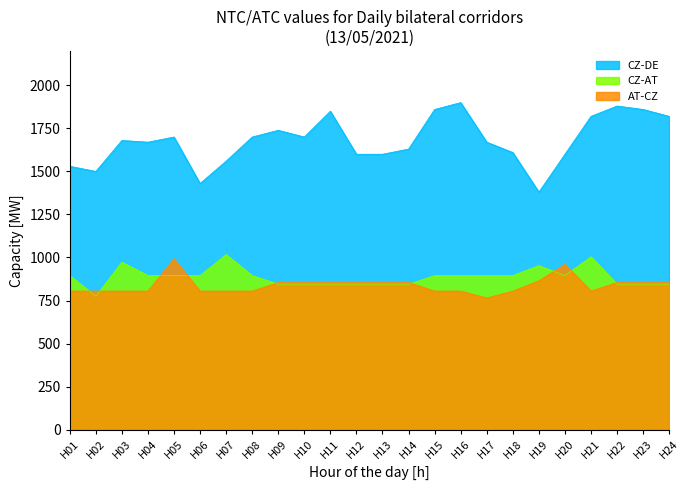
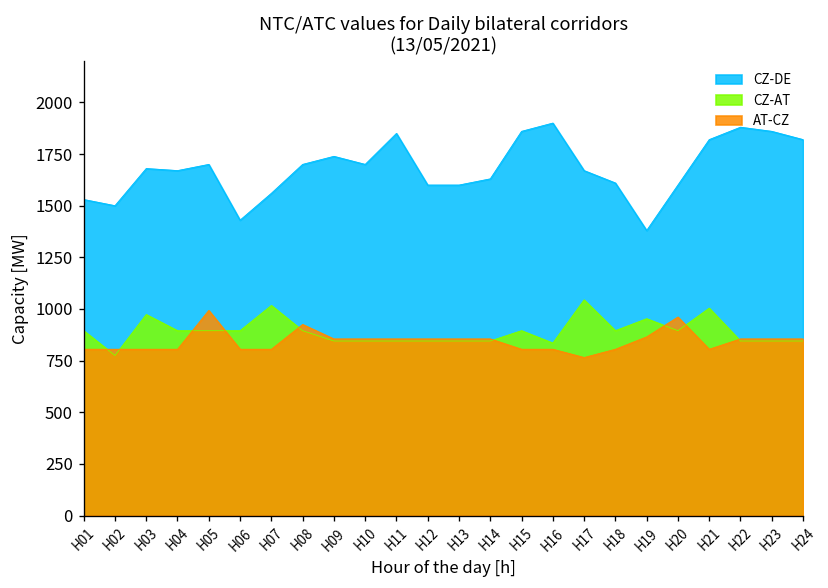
AT-CZ, H08: 810 -> 930
CZ-AT, H16: 900 -> 840
CZ-AT, H17: 900 -> 1040
